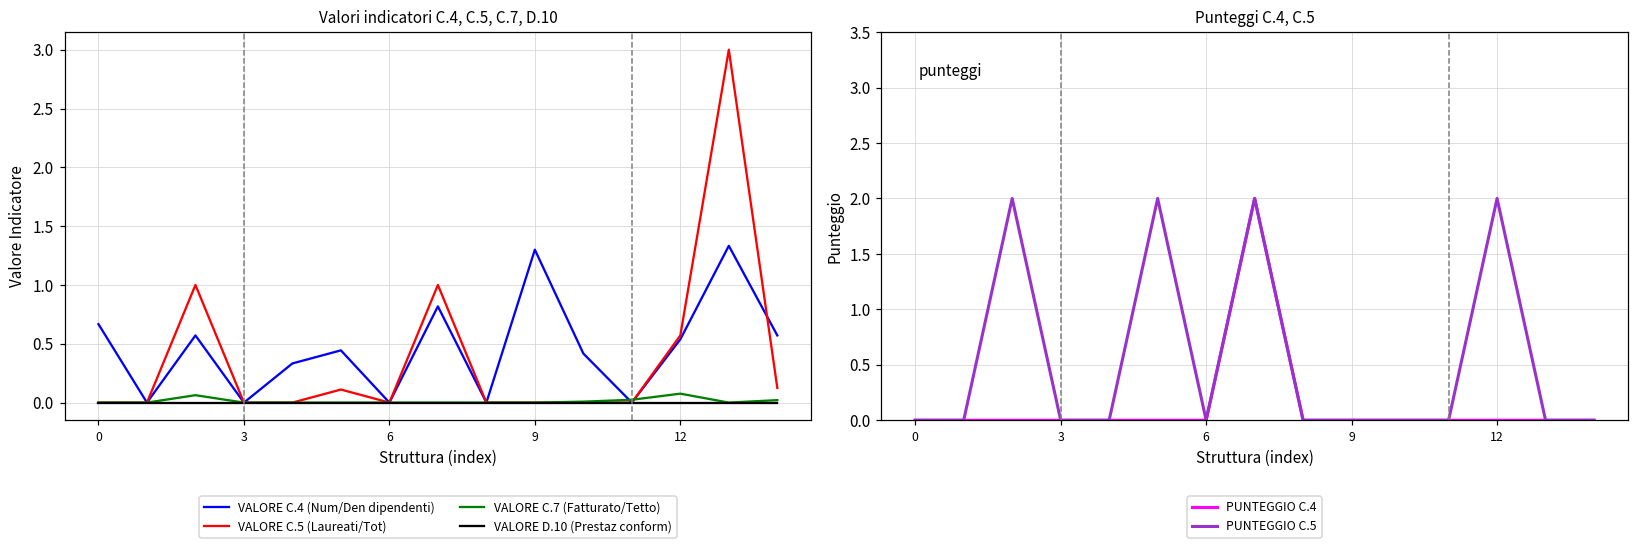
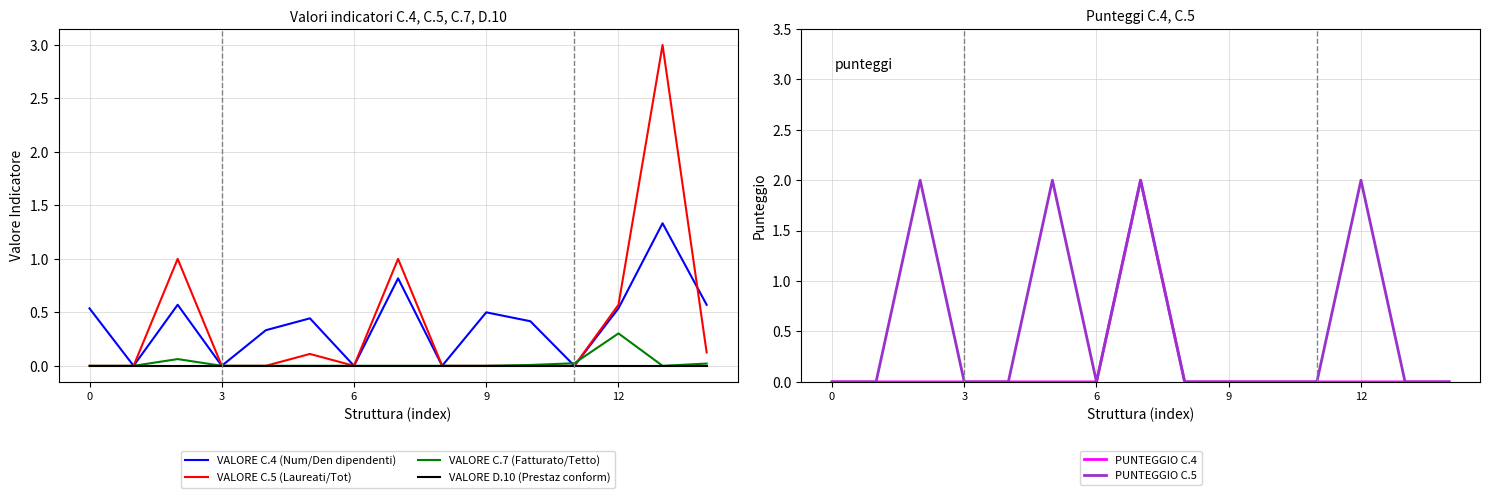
Valori indicatori C.4, C.5, C.7, D.10, VALORE C.4 (Num/Den dipendenti), 0: 0.67 -> 0.54
Valori indicatori C.4, C.5, C.7, D.10, VALORE C.4 (Num/Den dipendenti), 9: 1.3 -> 0.5
Valori indicatori C.4, C.5, C.7, D.10, VALORE C.7 (Fatturato/Tetto), 12: 0.08 -> 0.30
